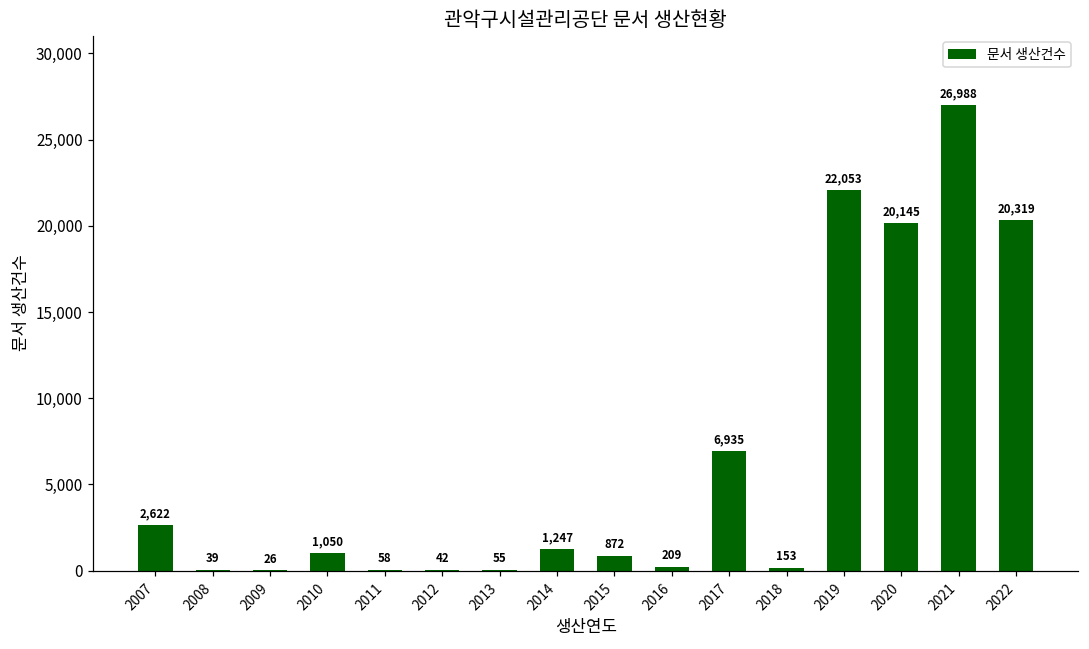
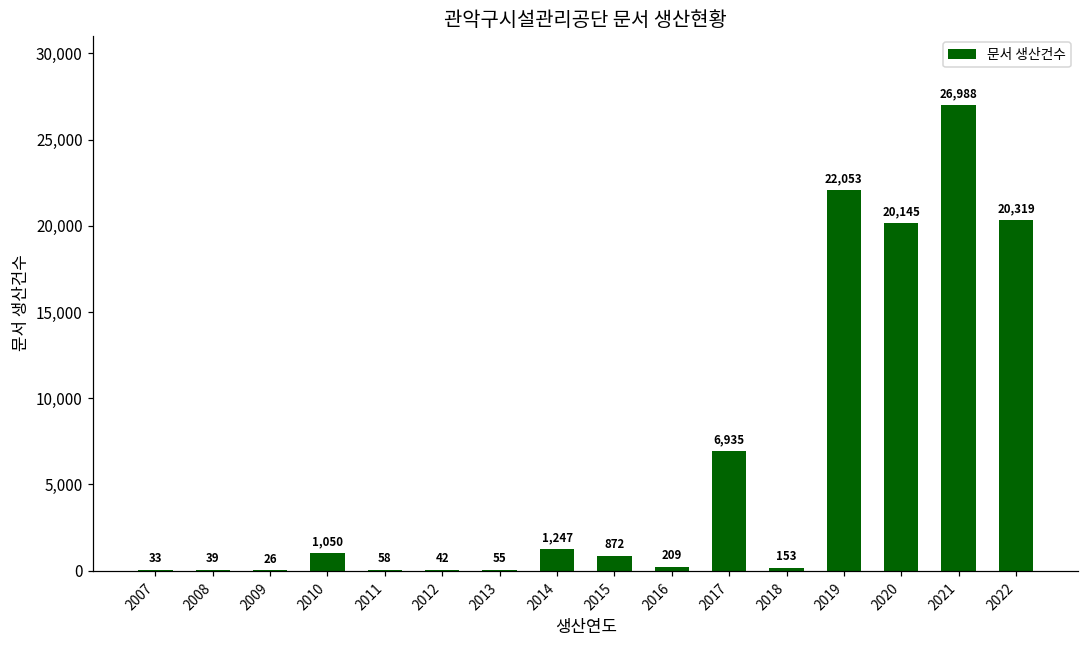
2007: 2,622 -> 33
